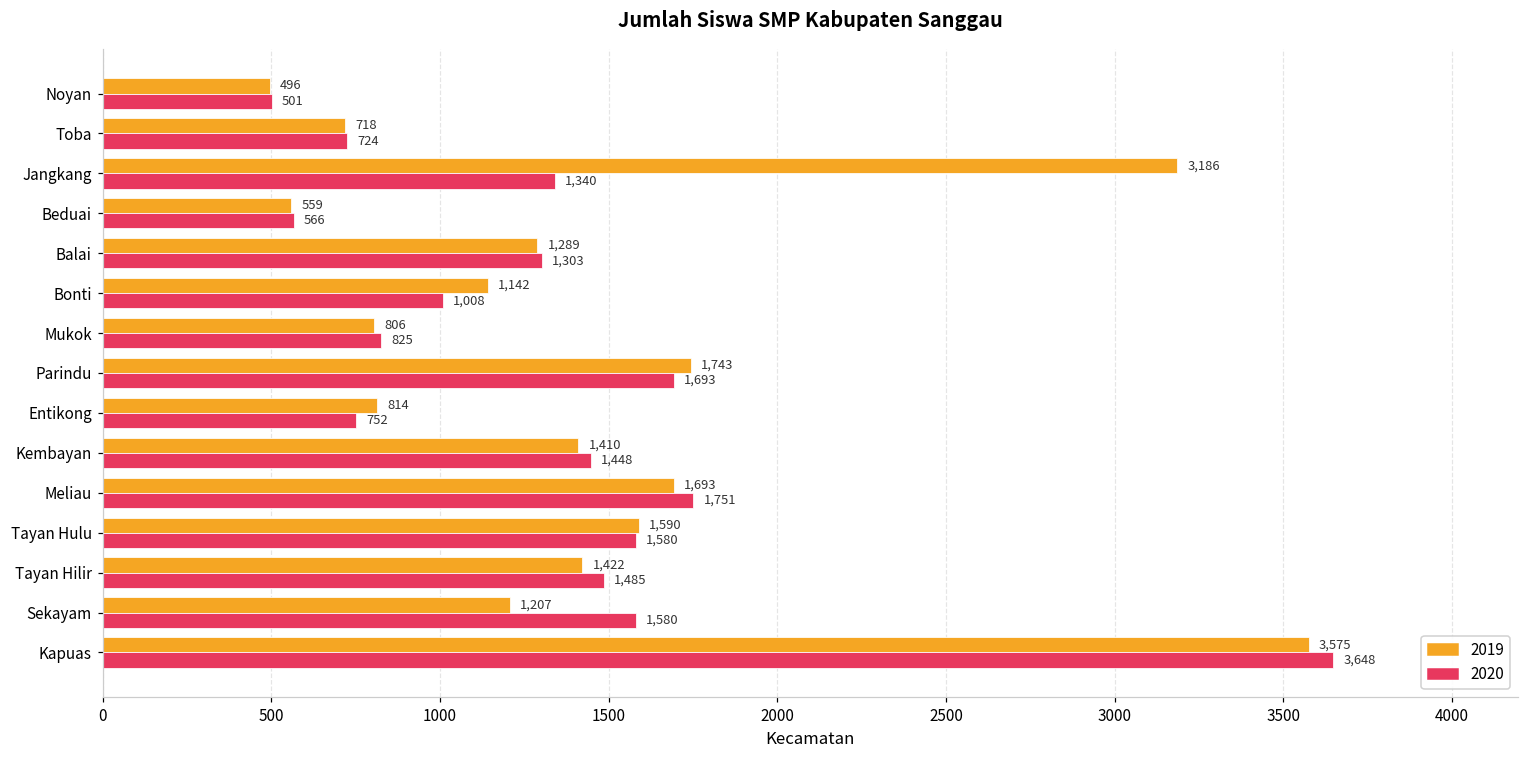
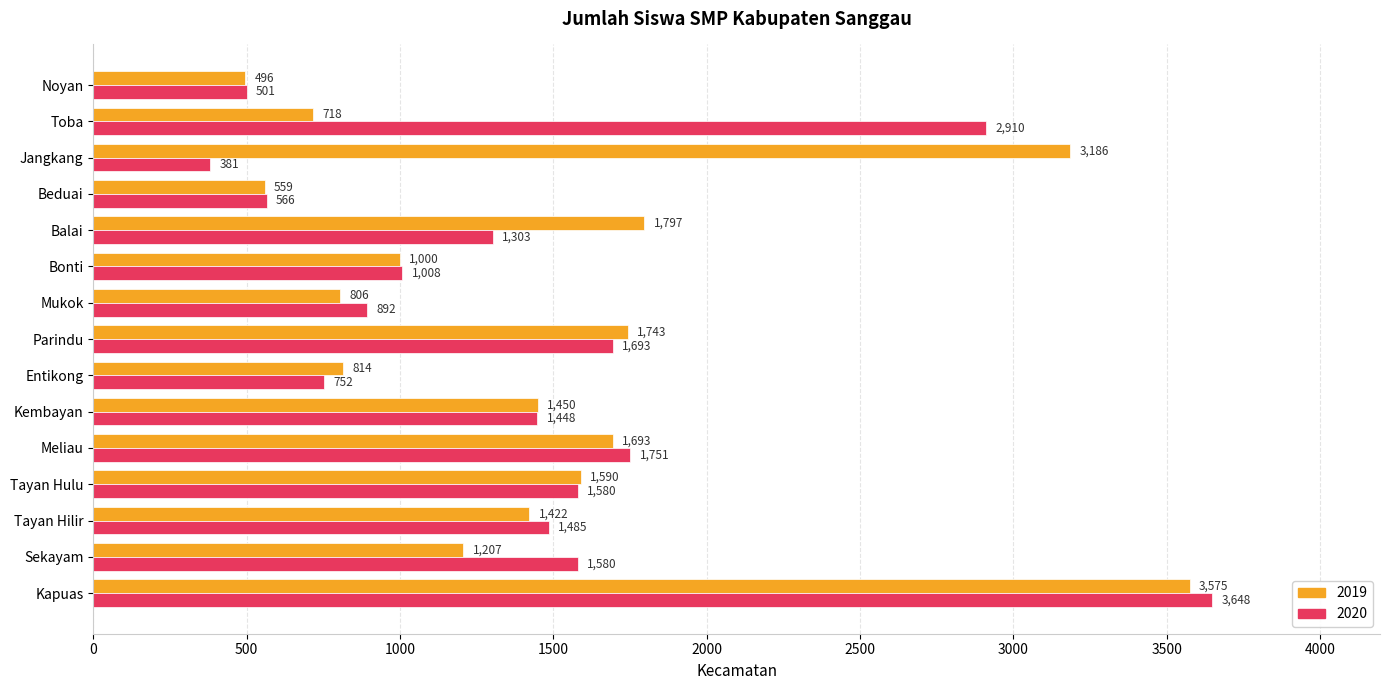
2020, Toba: 724 -> 2,910
2020, Jangkang: 1,340 -> 381
2019, Balai: 1,289 -> 1,797
2019, Bonti: 1,142 -> 1,000
2020, Mukok: 825 -> 892
2019, Kembayan: 1,410 -> 1,450
